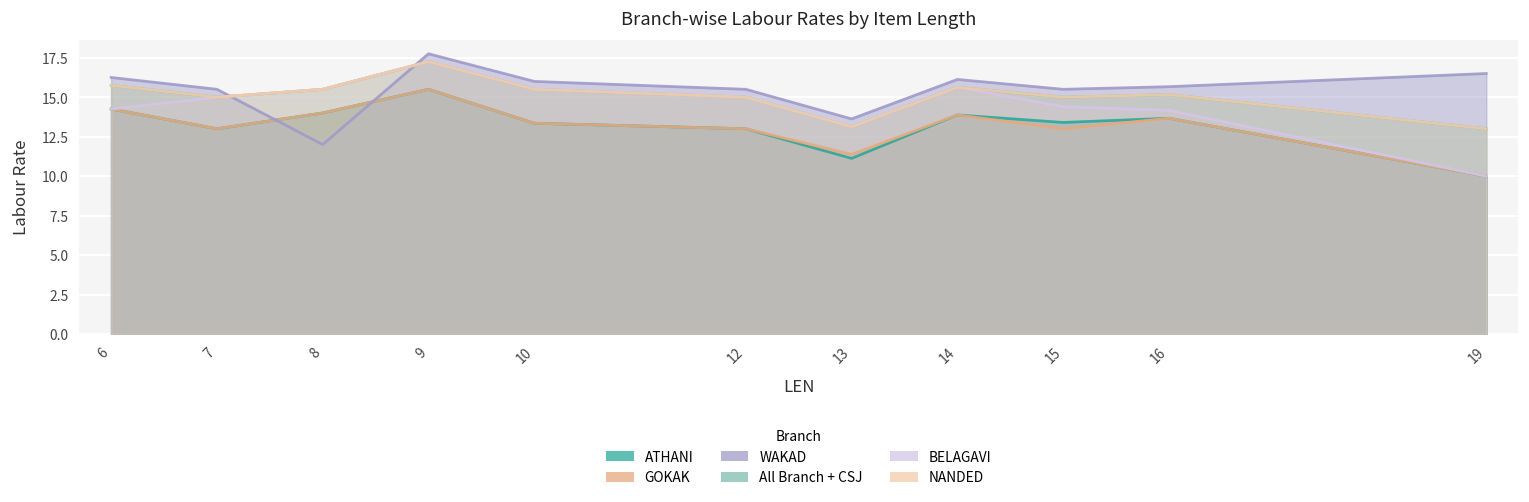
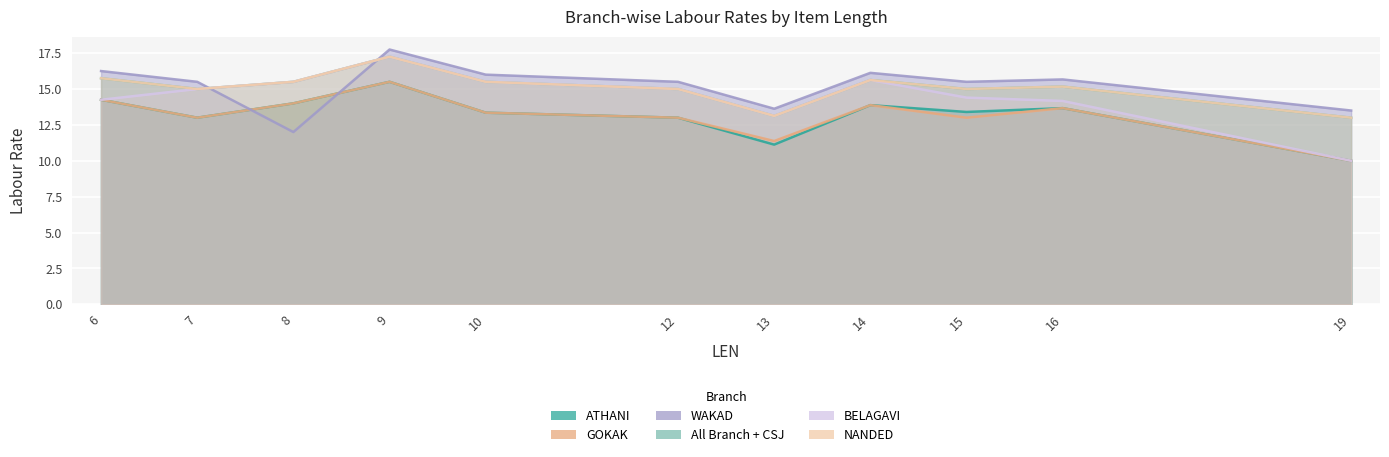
WAKAD, 19: 16.5 -> 13.5
